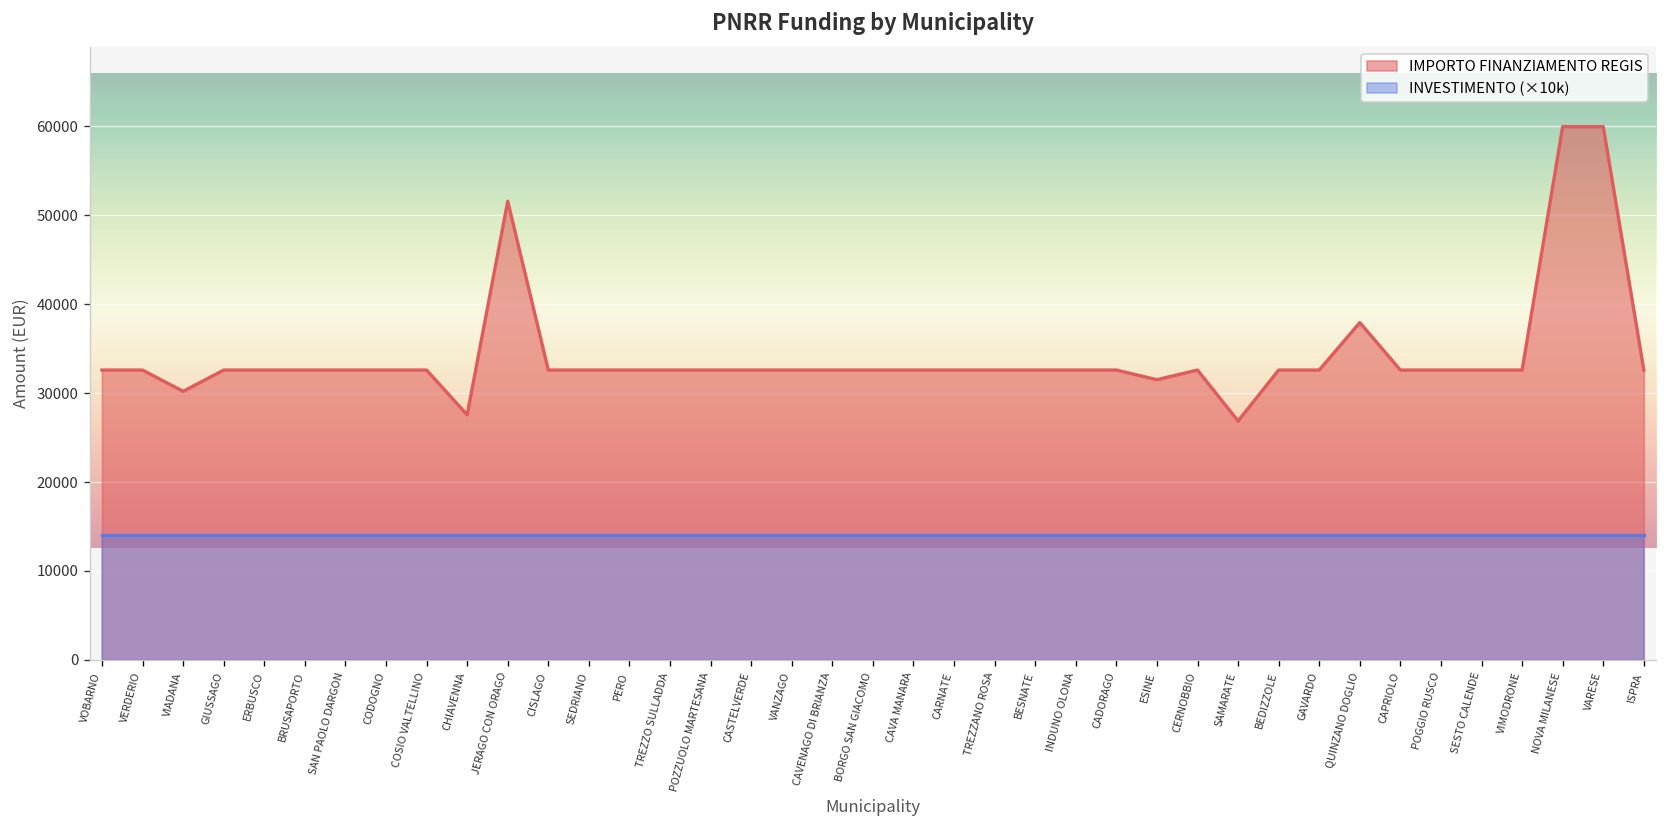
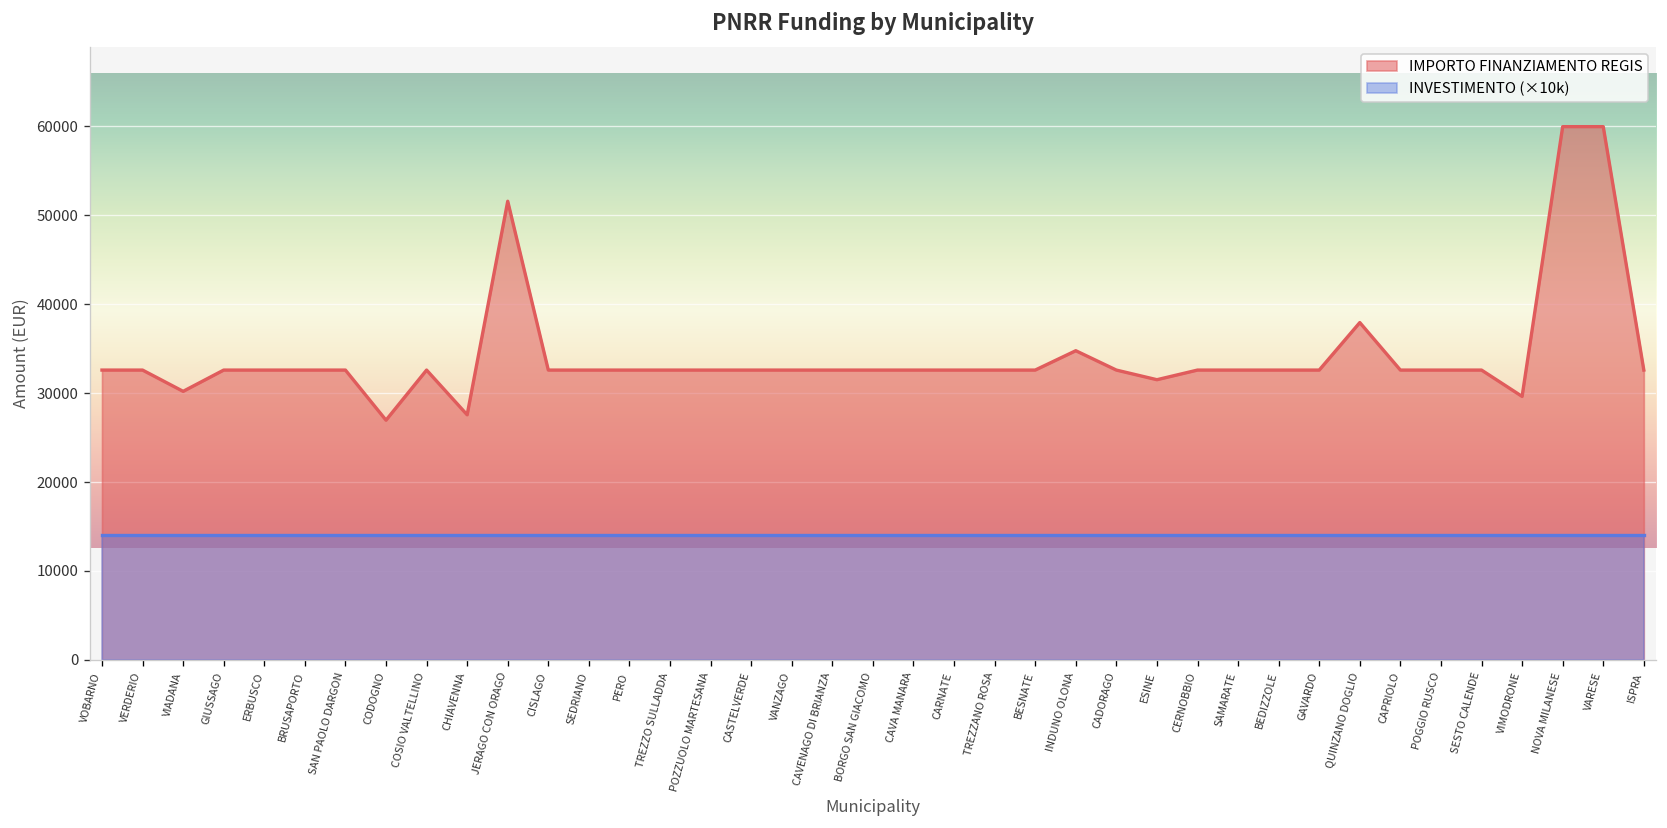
IMPORTO FINANZIAMENTO REGIS, CODOGNO: 33000 -> 27000
IMPORTO FINANZIAMENTO REGIS, INDUNO OLONA: 33000 -> 35000
IMPORTO FINANZIAMENTO REGIS, SAMARATE: 27000 -> 33000
IMPORTO FINANZIAMENTO REGIS, VIMODRONE: 33000 -> 30000
